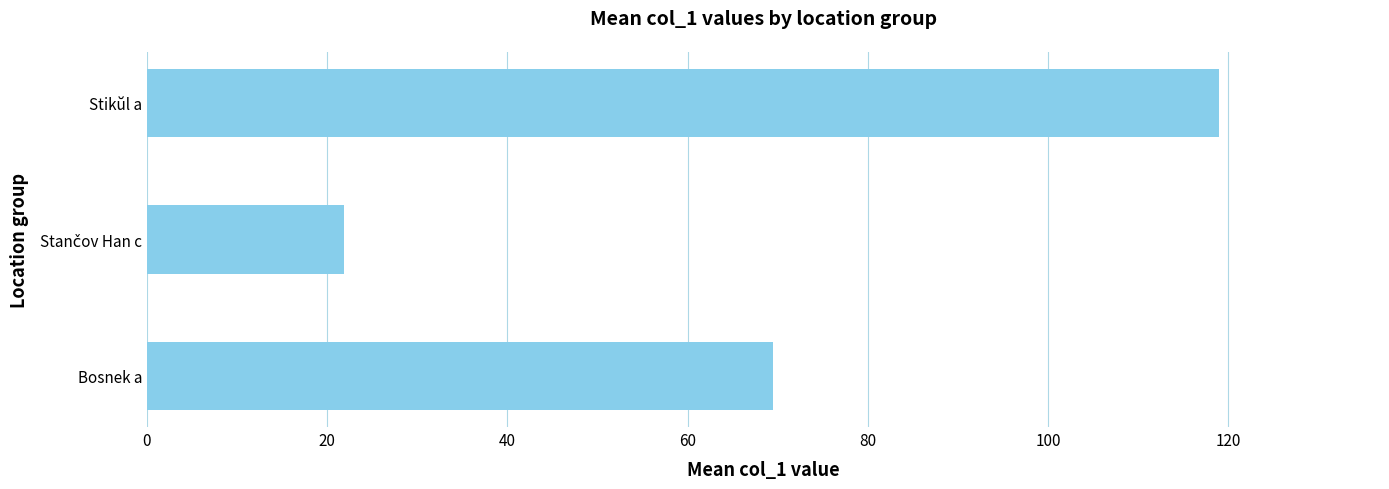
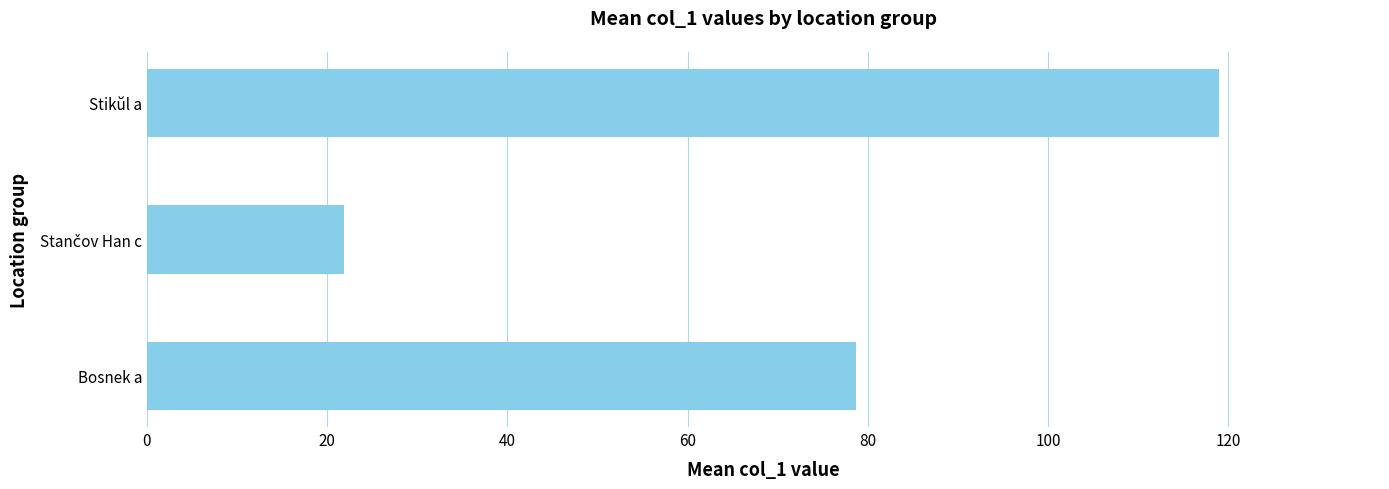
Bosnek a: 70 -> 79
